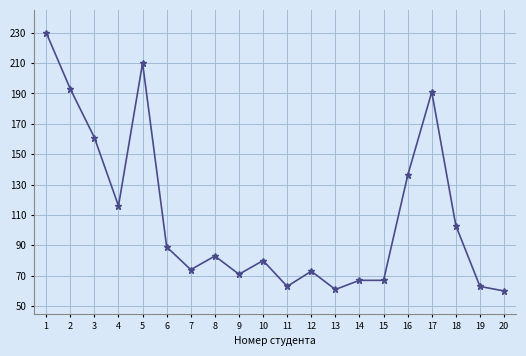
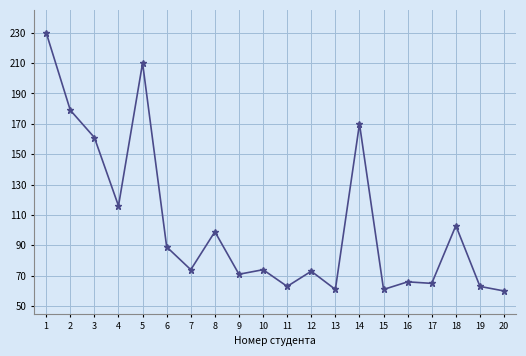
2: 193 -> 179
8: 83 -> 99
10: 80 -> 74
14: 67 -> 170
15: 67 -> 61
16: 136 -> 66
17: 191 -> 65
